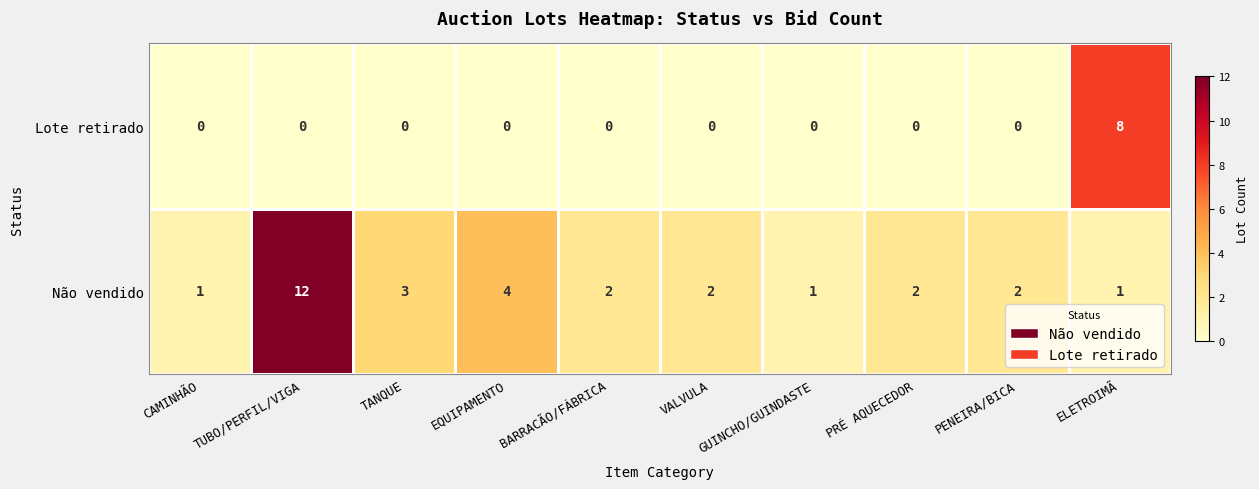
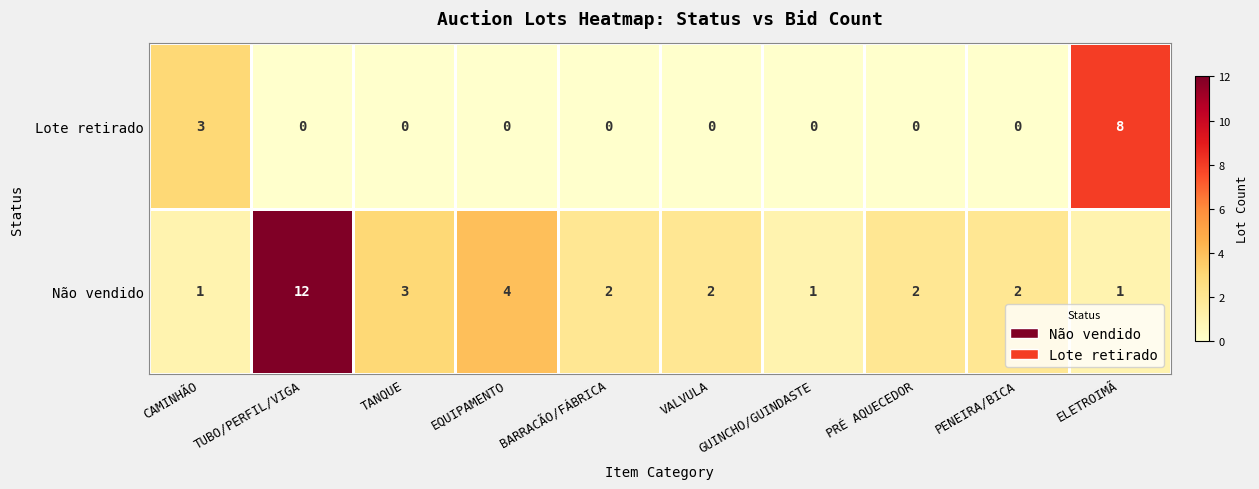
Lote retirado, CAMINHÃO: 0 -> 3
